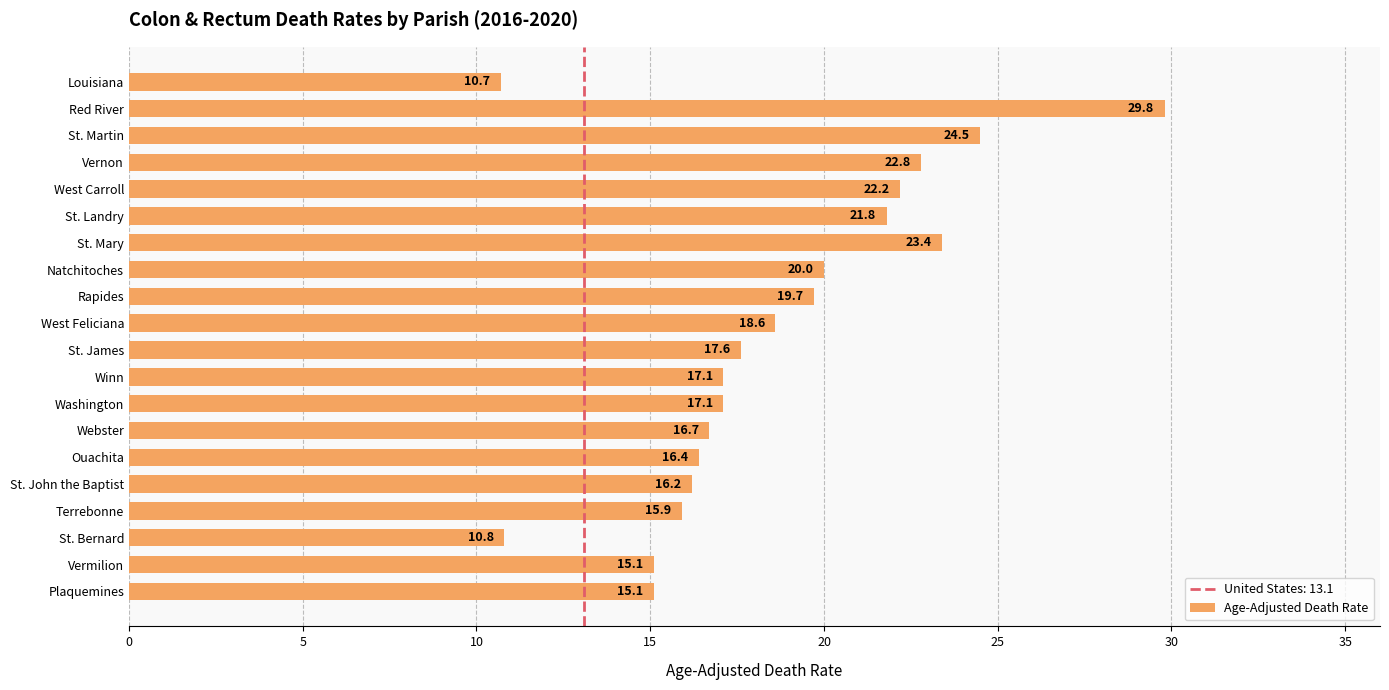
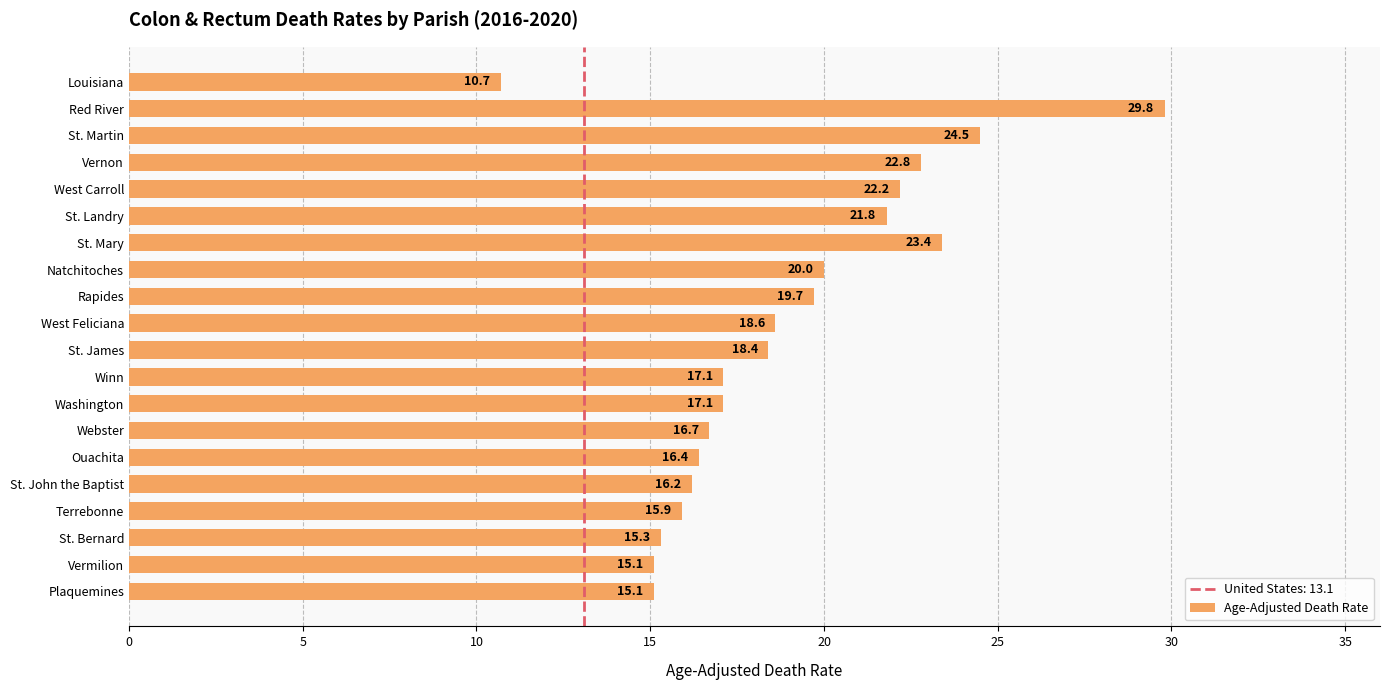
St. James: 17.6 -> 18.4
St. Bernard: 10.8 -> 15.3
